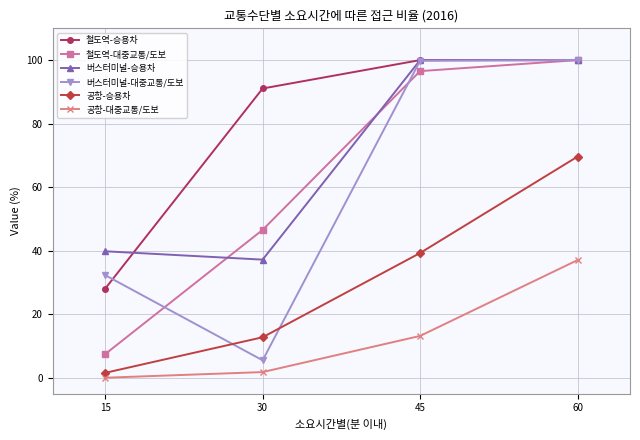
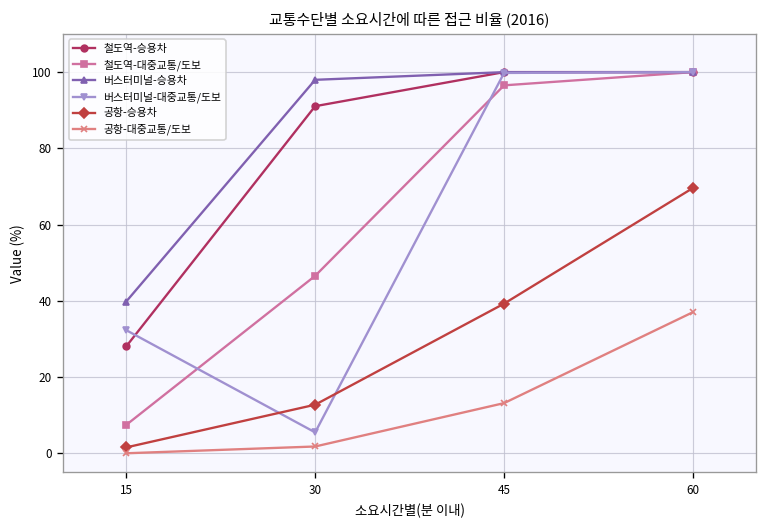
버스터미널-승용차, 30: 37 -> 98
